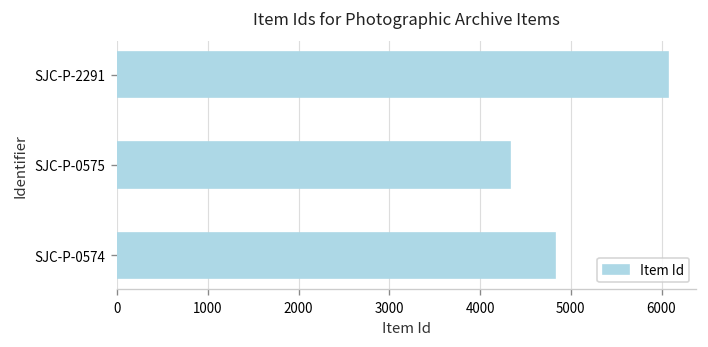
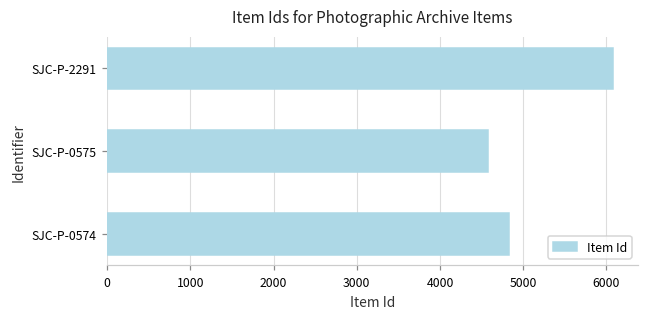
SJC-P-0575: 4300 -> 4600
